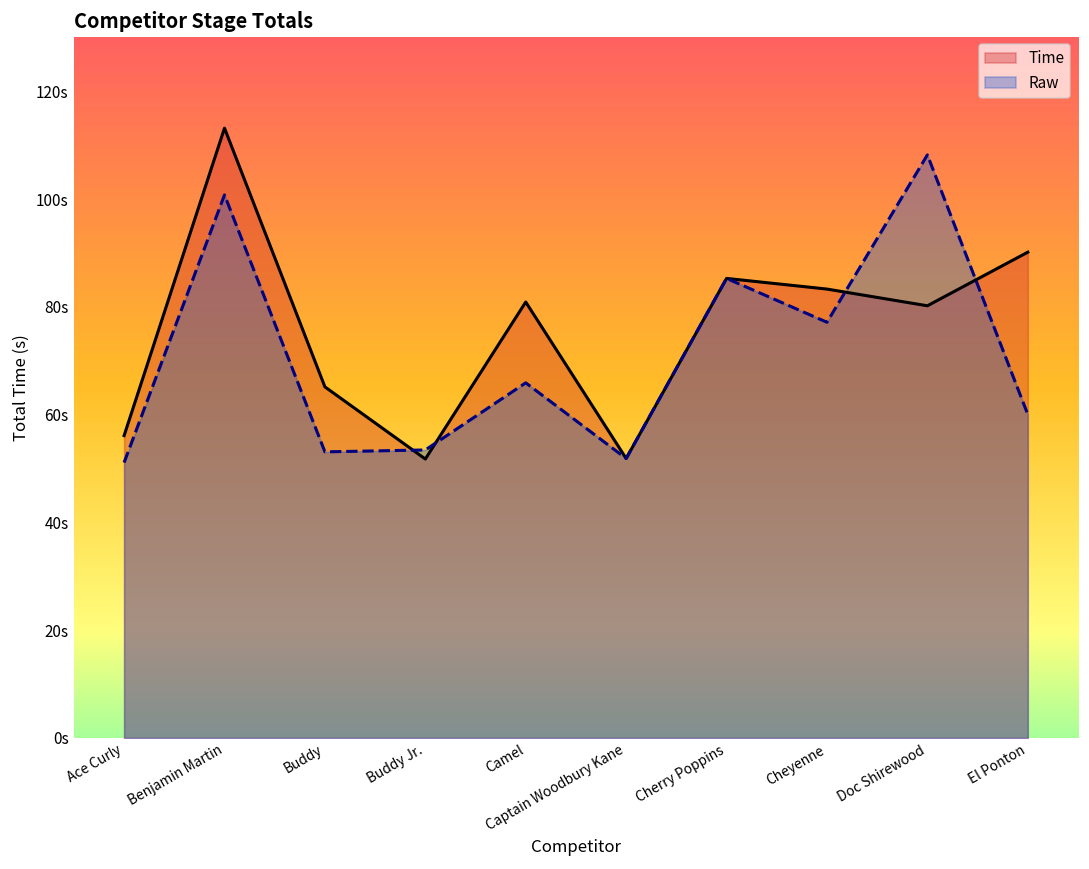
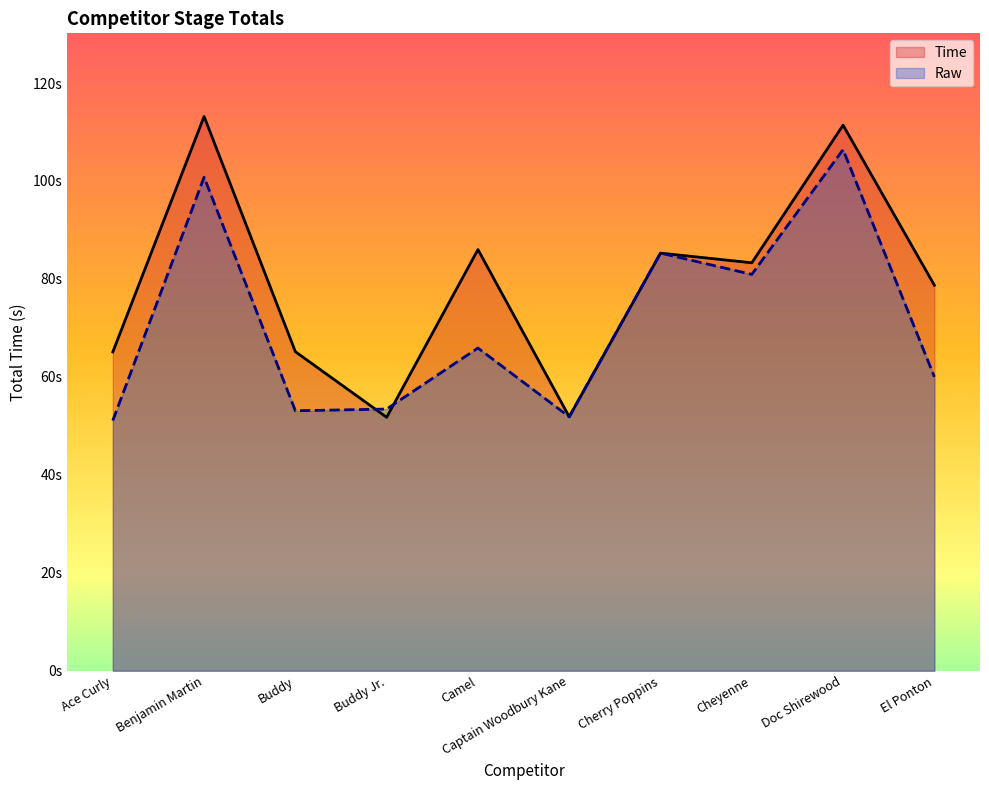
Time, Ace Curly: 56s -> 65s
Time, Camel: 81s -> 86s
Raw, Cheyenne: 77s -> 81s
Time, Doc Shirewood: 80s -> 111s
Raw, Doc Shirewood: 108s -> 106s
Time, El Ponton: 90s -> 79s
